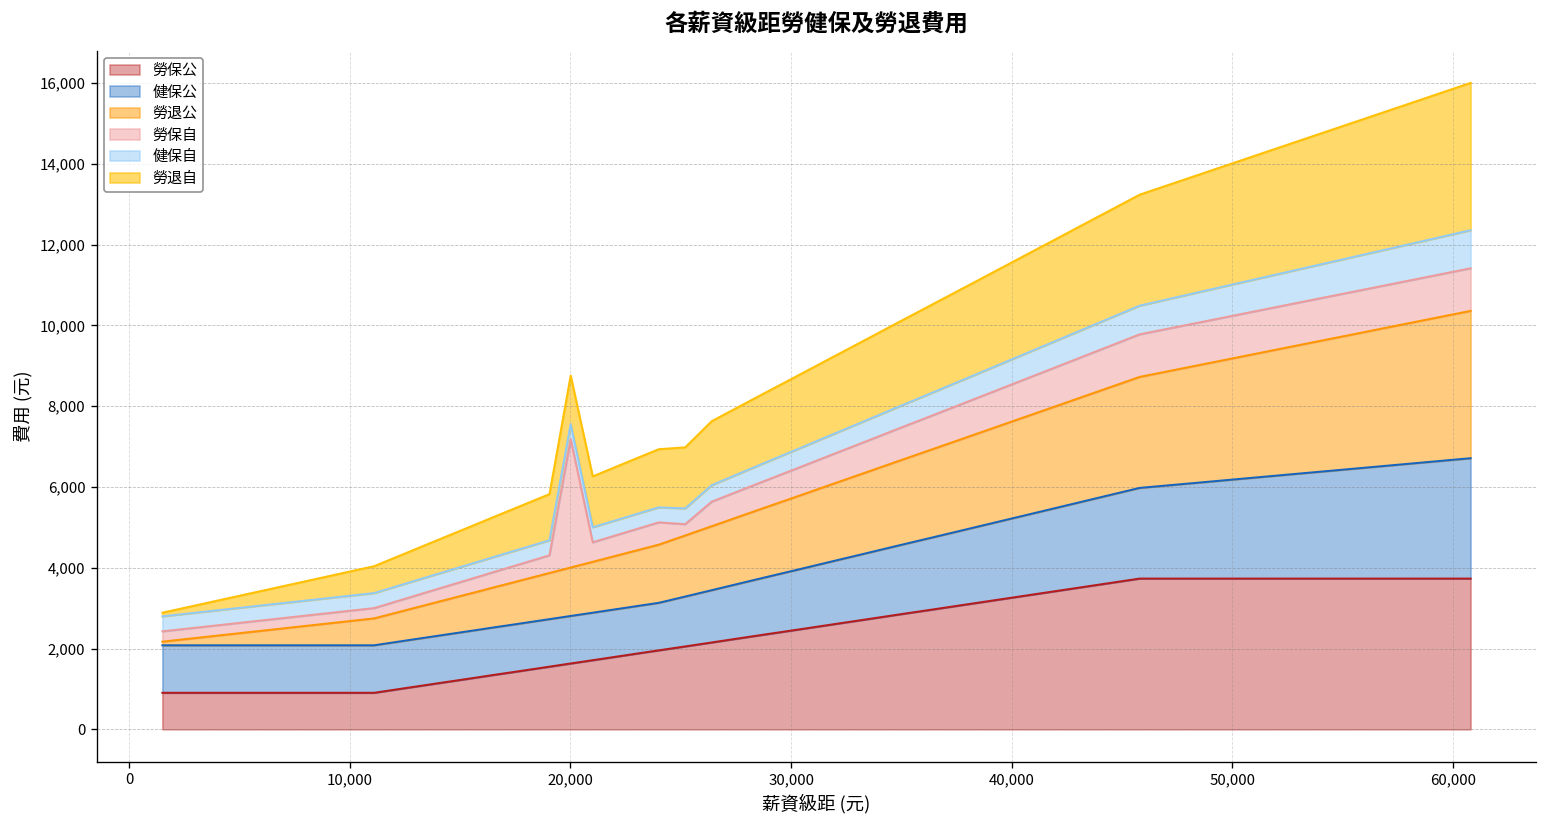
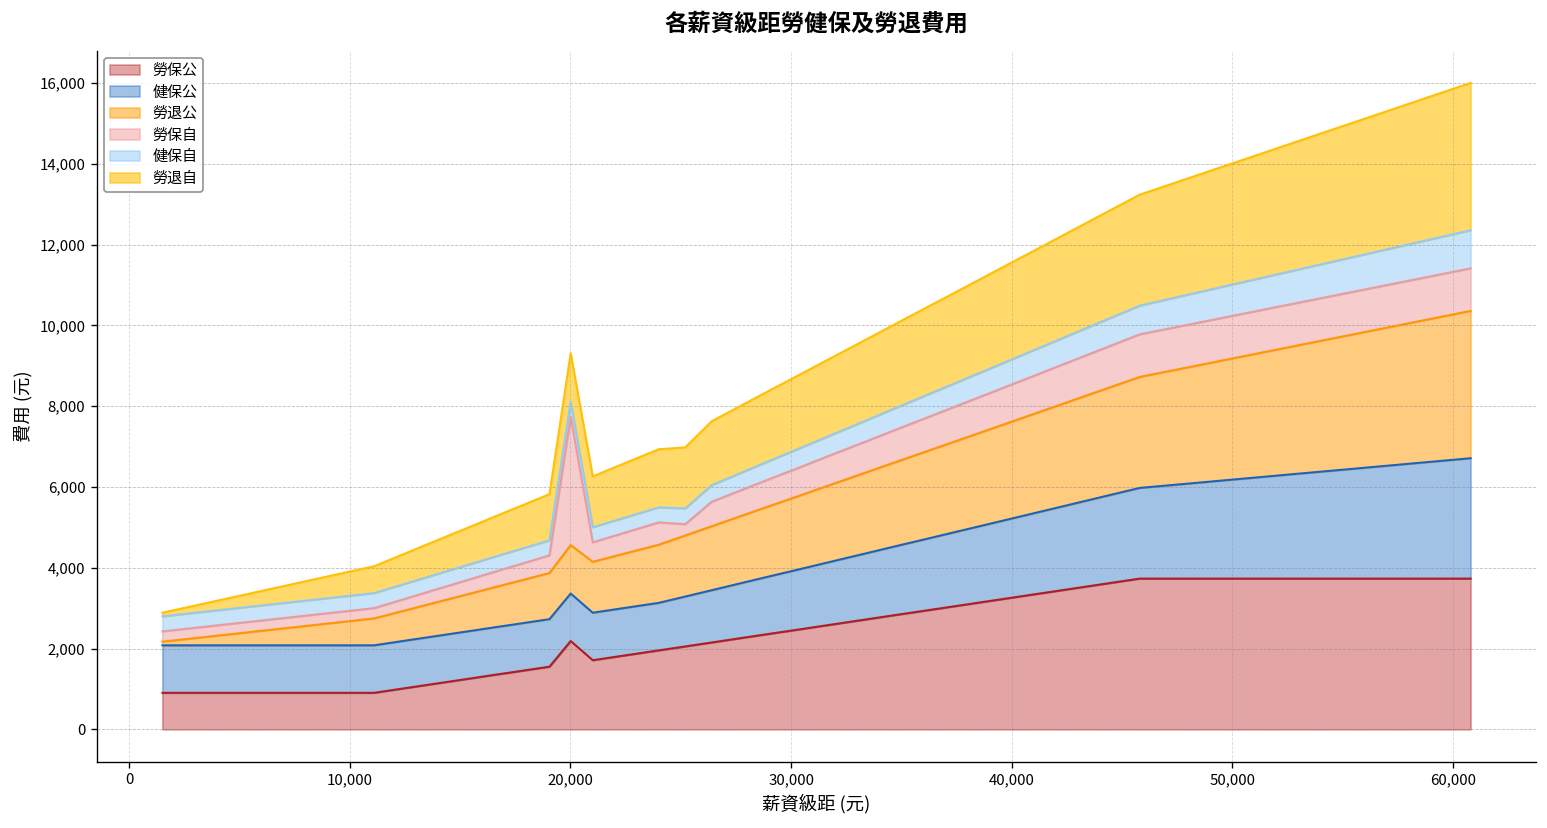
勞保公, 20,000: 1,600 -> 2,200
